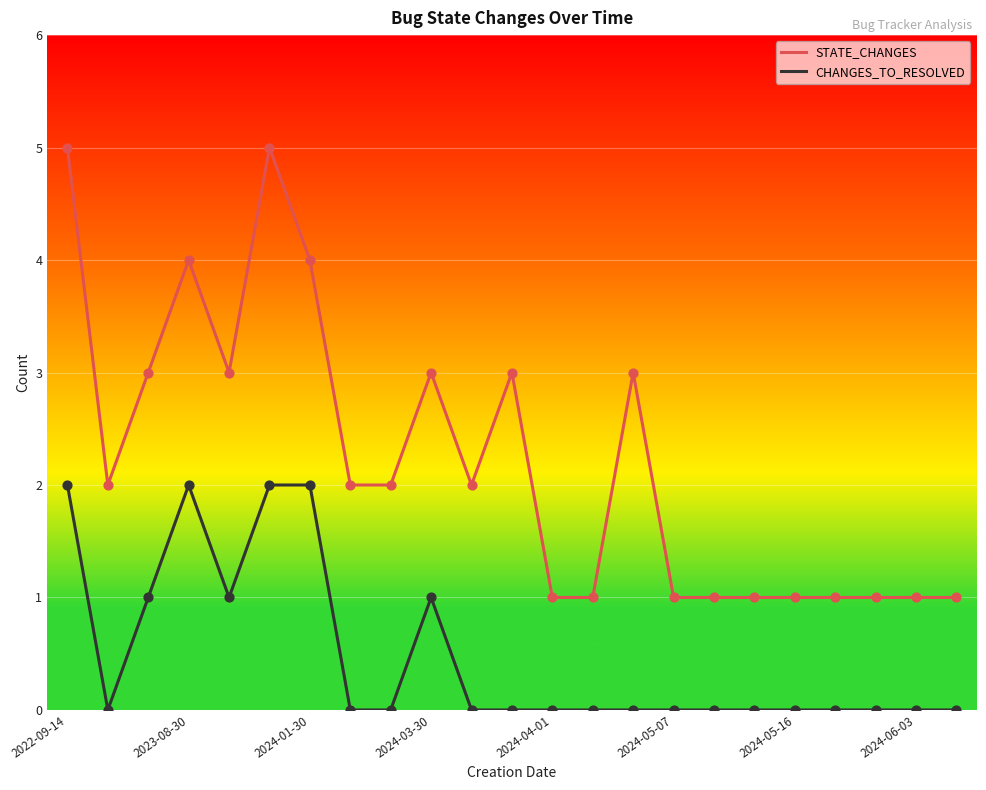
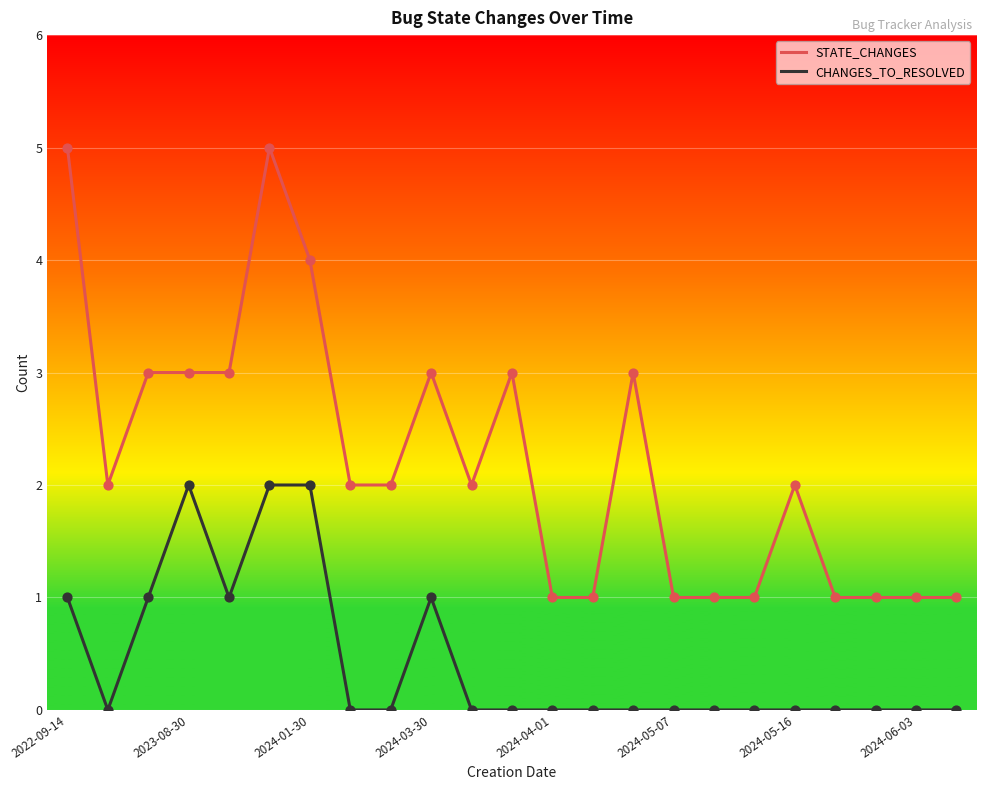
CHANGES_TO_RESOLVED, 2022-09-14: 2 -> 1
STATE_CHANGES, 2023-08-30: 4 -> 3
STATE_CHANGES, 2024-05-16: 1 -> 2
